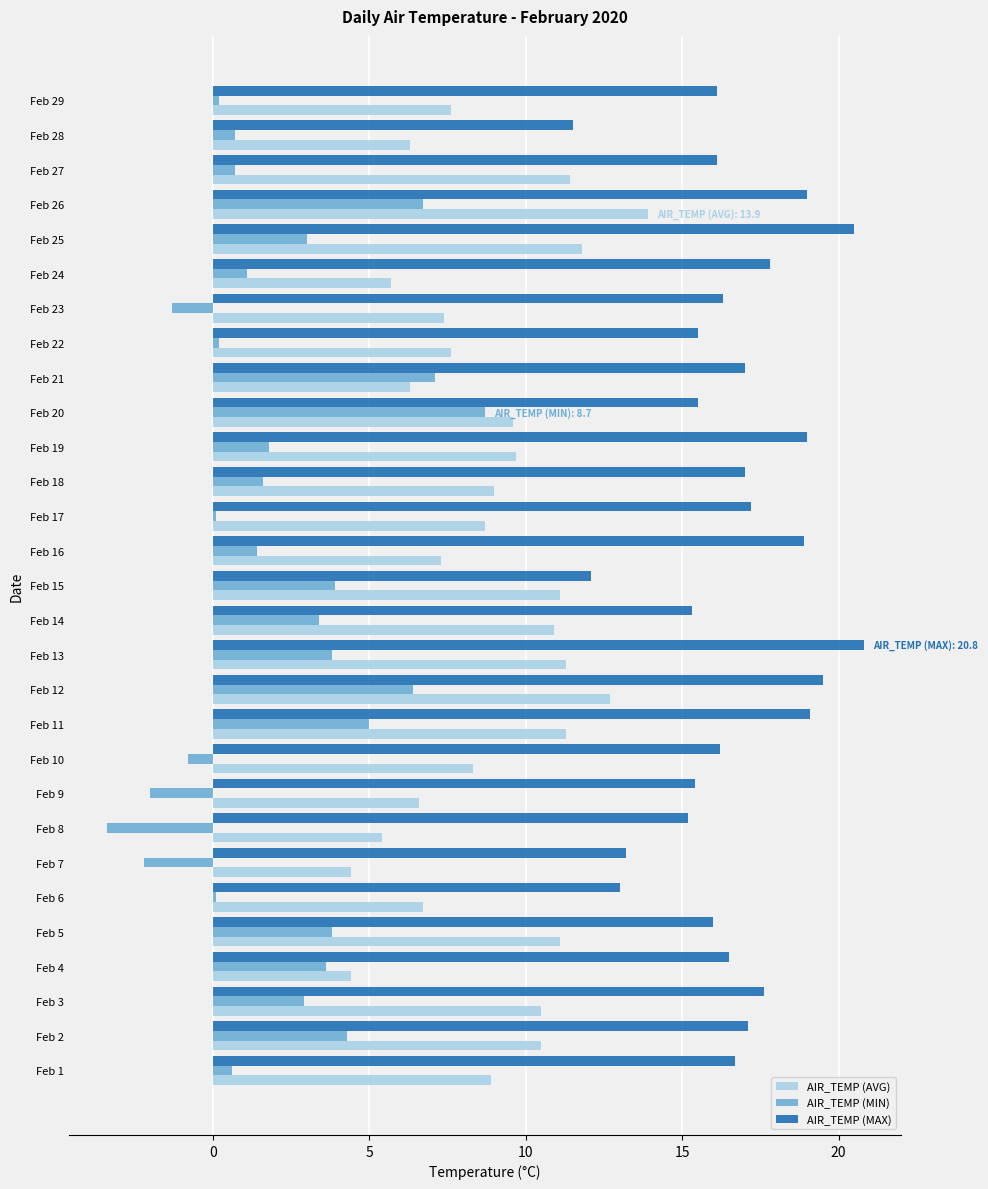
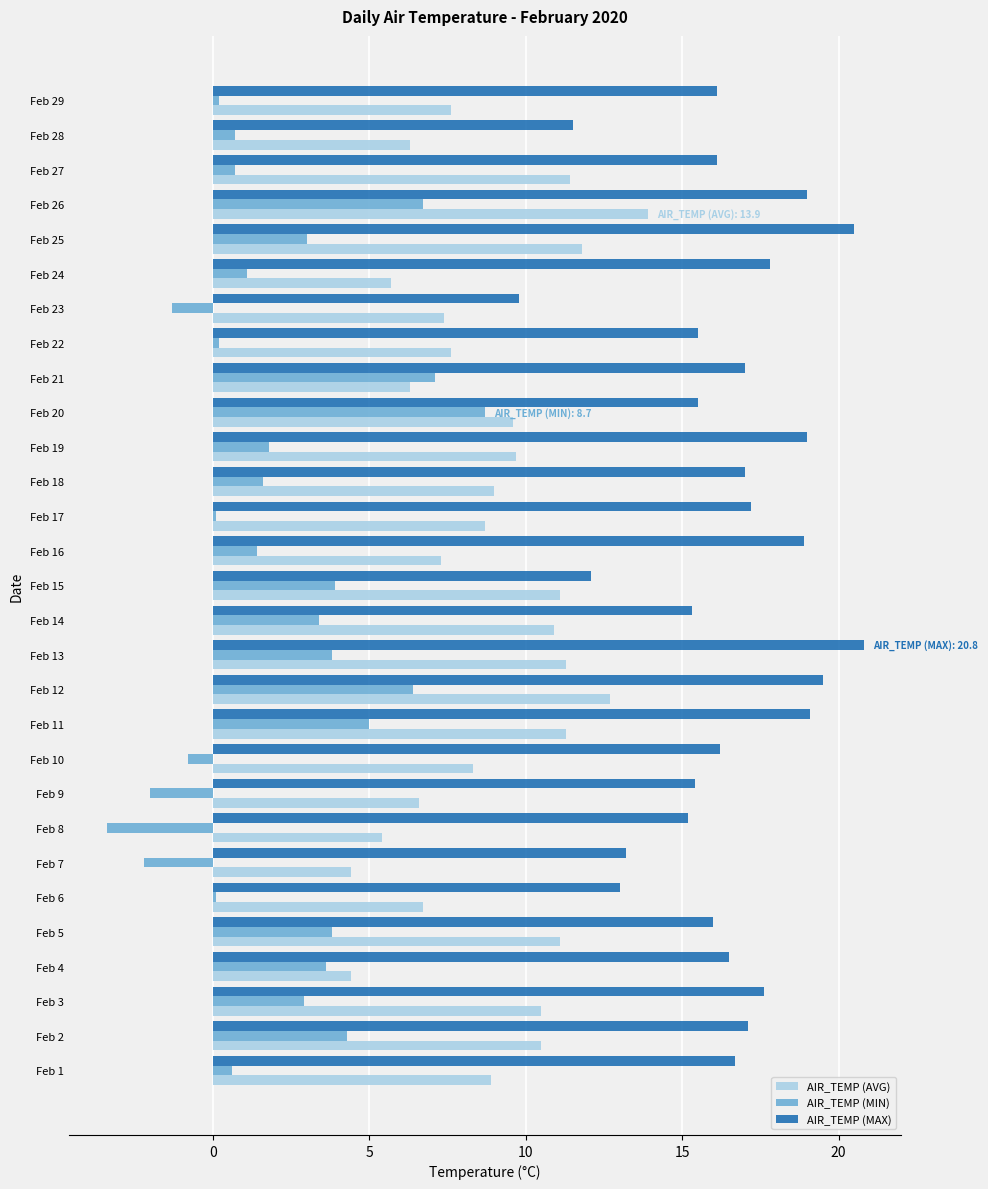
AIR_TEMP (MAX), Feb 23: 16.3 -> 9.8
